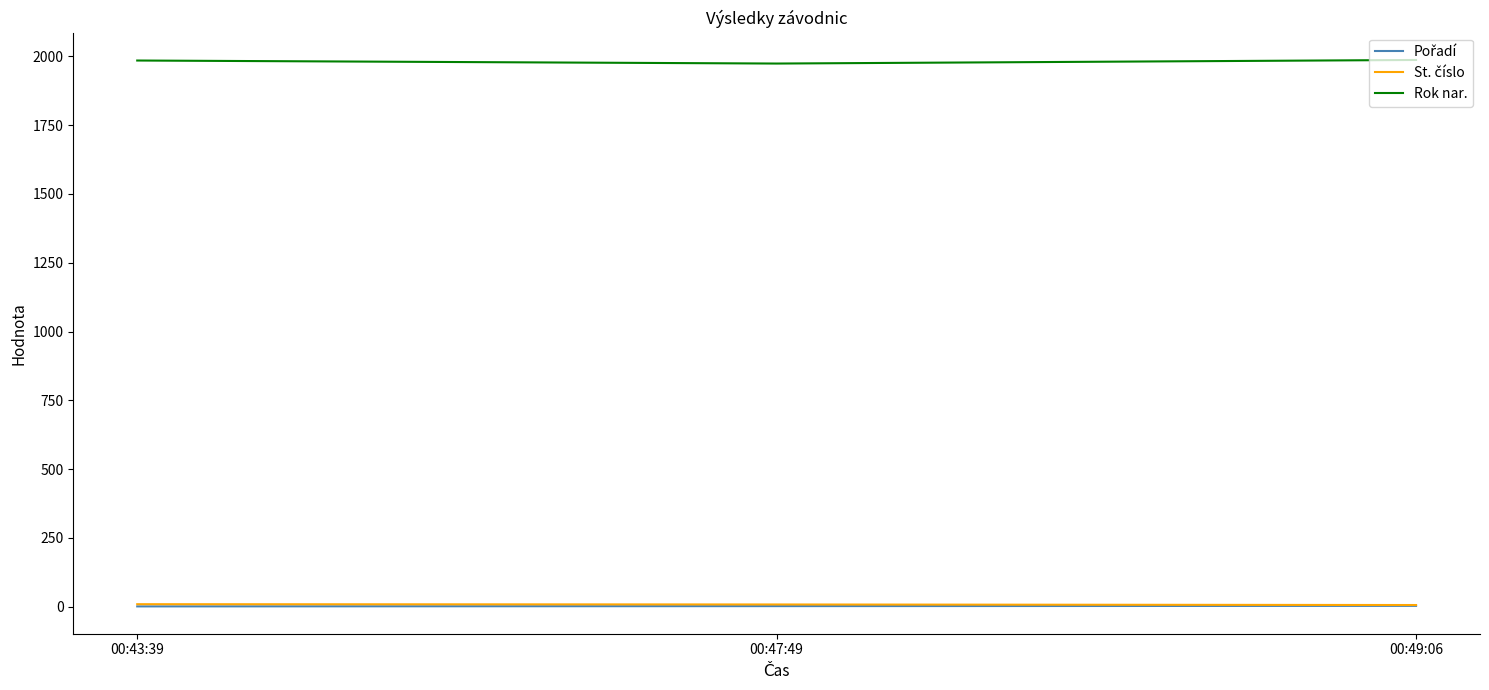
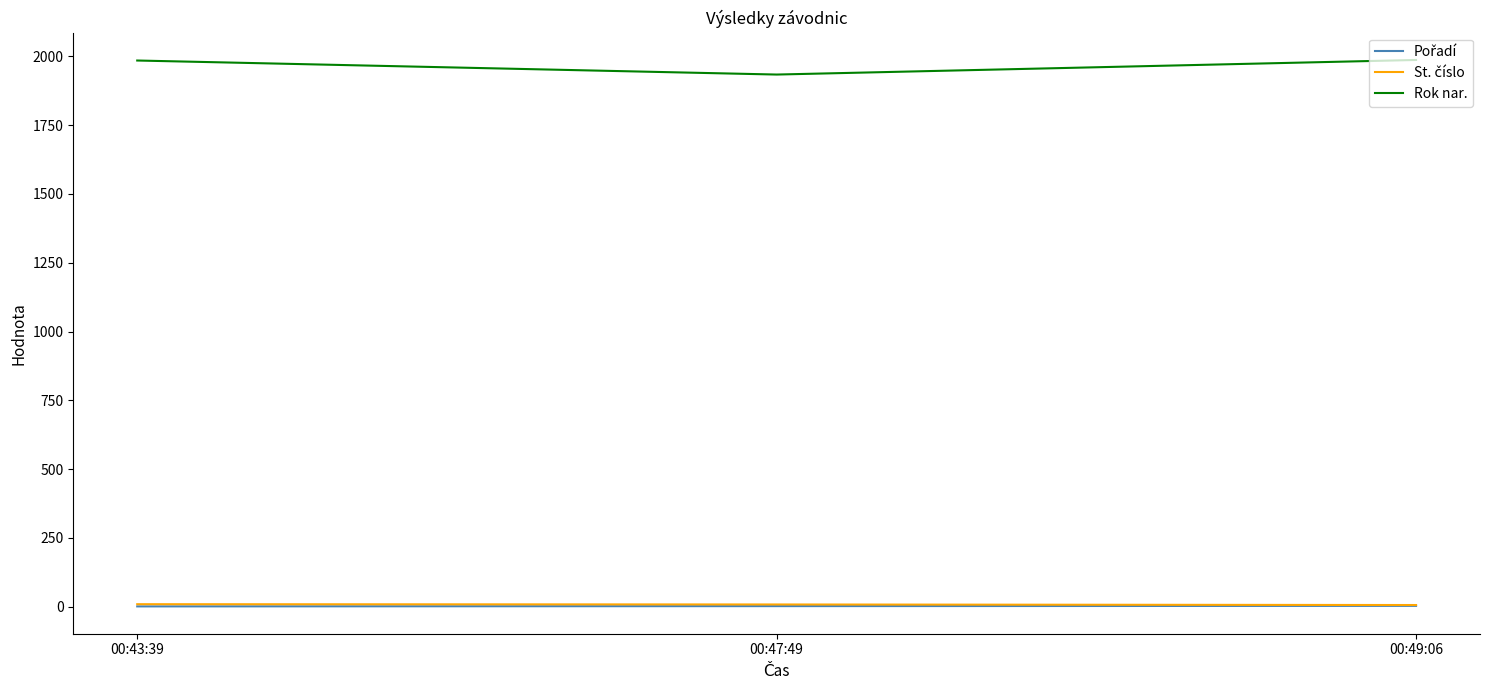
Rok nar., 00:47:49: 1970 -> 1930
